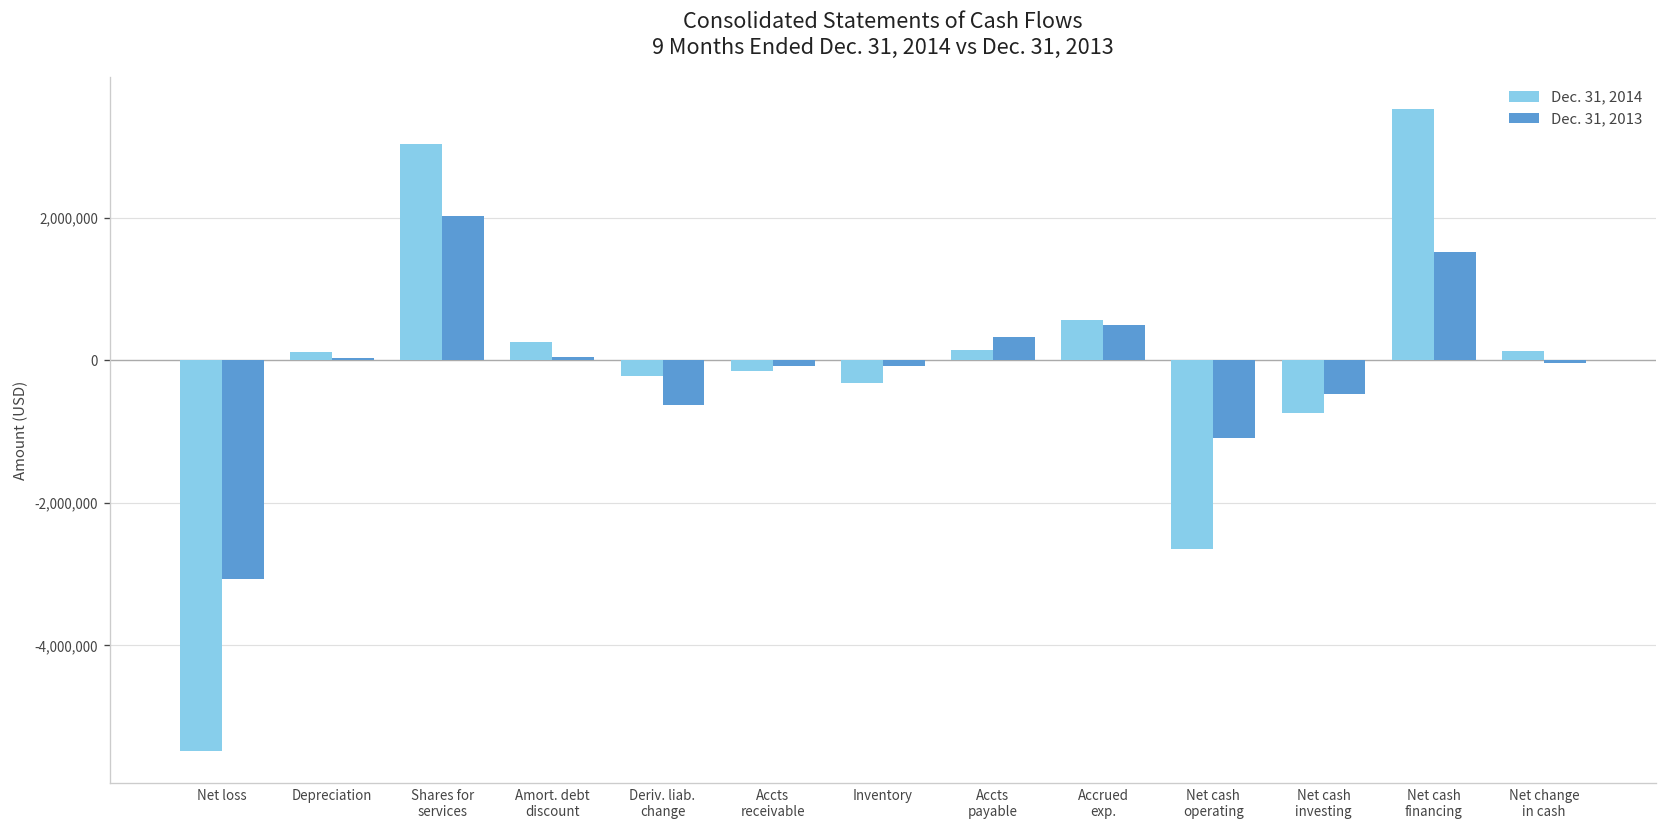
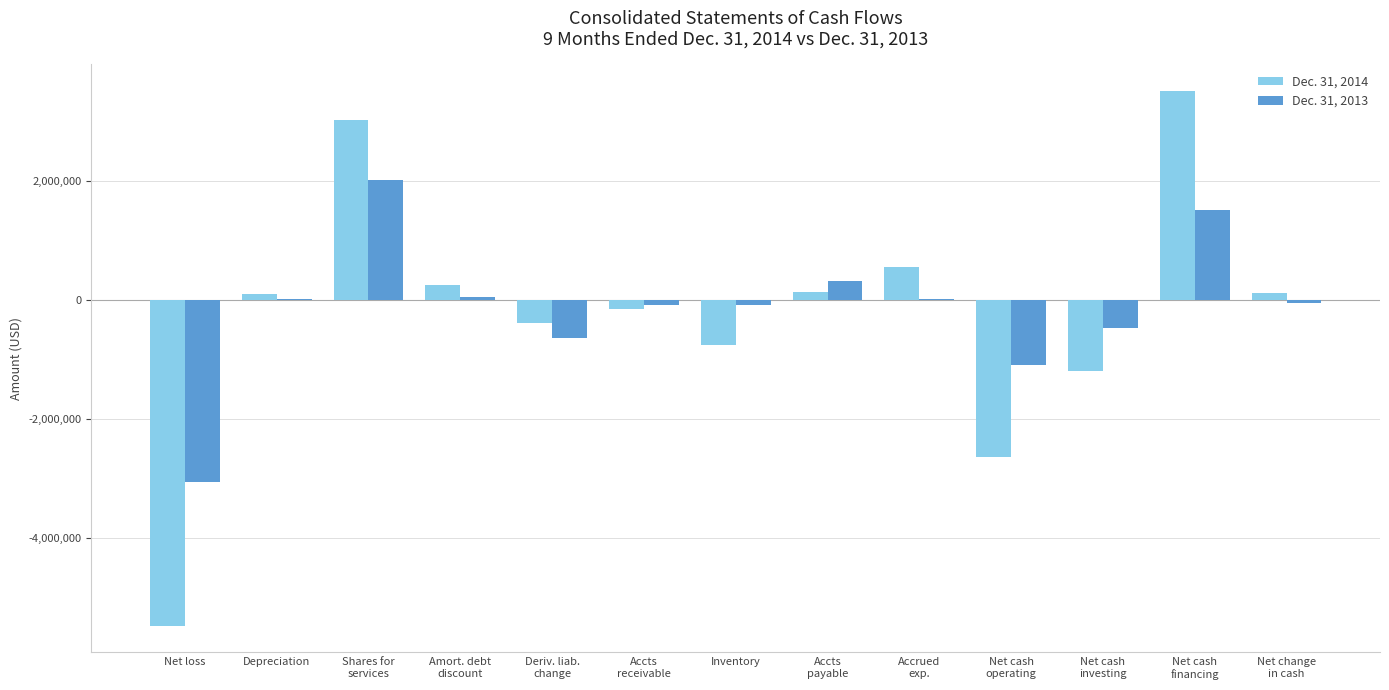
Dec. 31, 2014, Deriv. liab. change: -200,000 -> -400,000
Dec. 31, 2014, Inventory: -300,000 -> -800,000
Dec. 31, 2013, Accrued exp.: 500,000 -> 0
Dec. 31, 2014, Net cash investing: -700,000 -> -1,200,000
